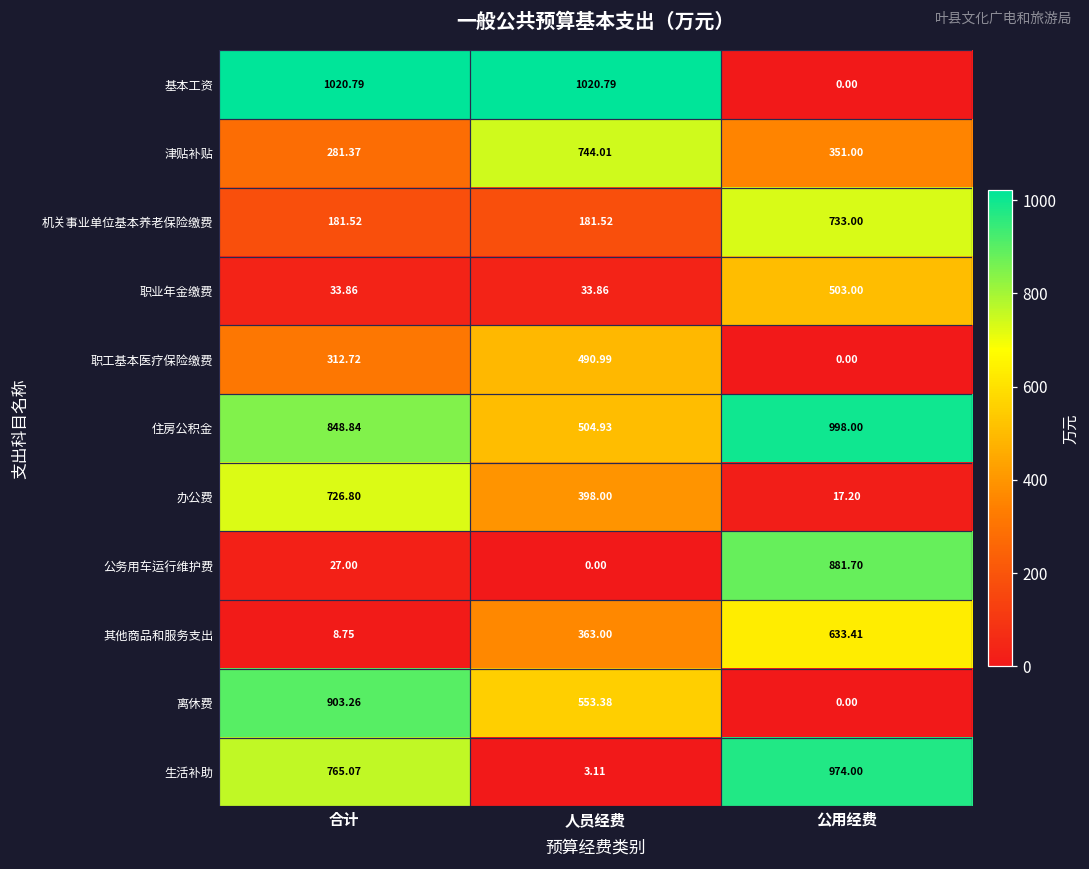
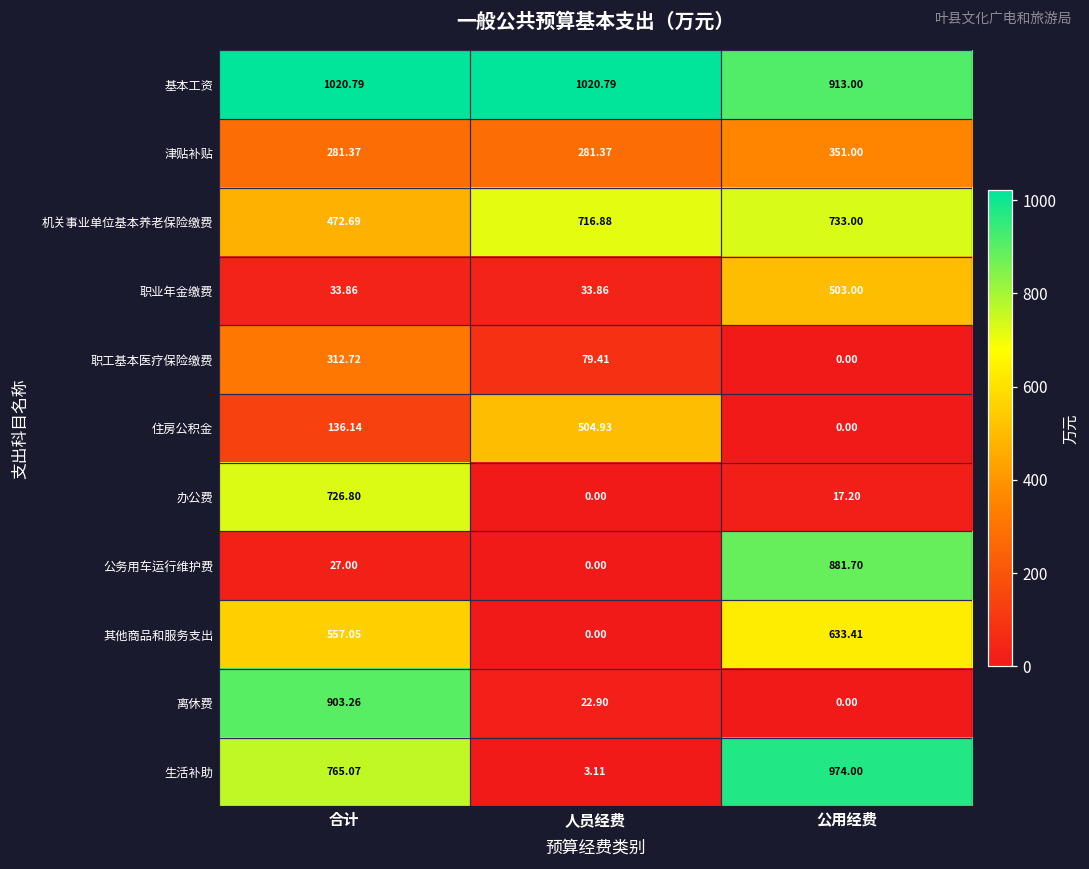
基本工资, 公用经费: 0.00 -> 913.00
津贴补贴, 人员经费: 744.01 -> 281.37
机关事业单位基本养老保险缴费, 合计: 181.52 -> 472.69
机关事业单位基本养老保险缴费, 人员经费: 181.52 -> 716.88
职工基本医疗保险缴费, 人员经费: 490.99 -> 79.41
住房公积金, 合计: 848.84 -> 136.14
住房公积金, 公用经费: 998.00 -> 0.00
办公费, 人员经费: 398.00 -> 0.00
其他商品和服务支出, 合计: 8.75 -> 557.05
其他商品和服务支出, 人员经费: 363.00 -> 0.00
离休费, 人员经费: 553.38 -> 22.90
